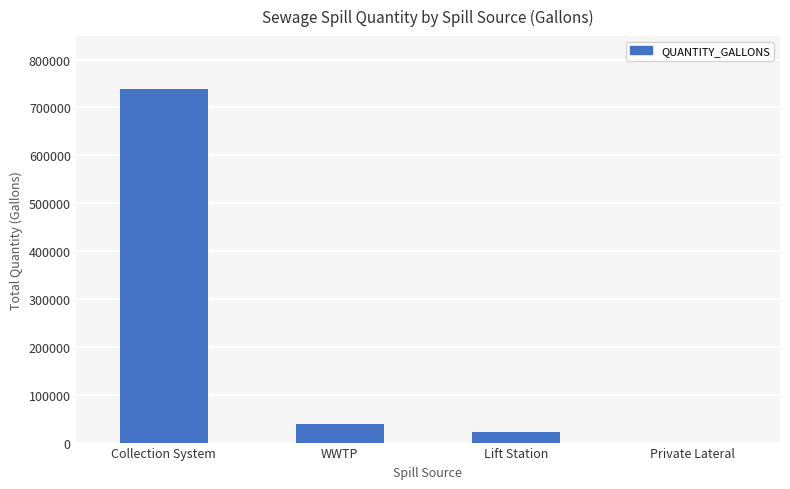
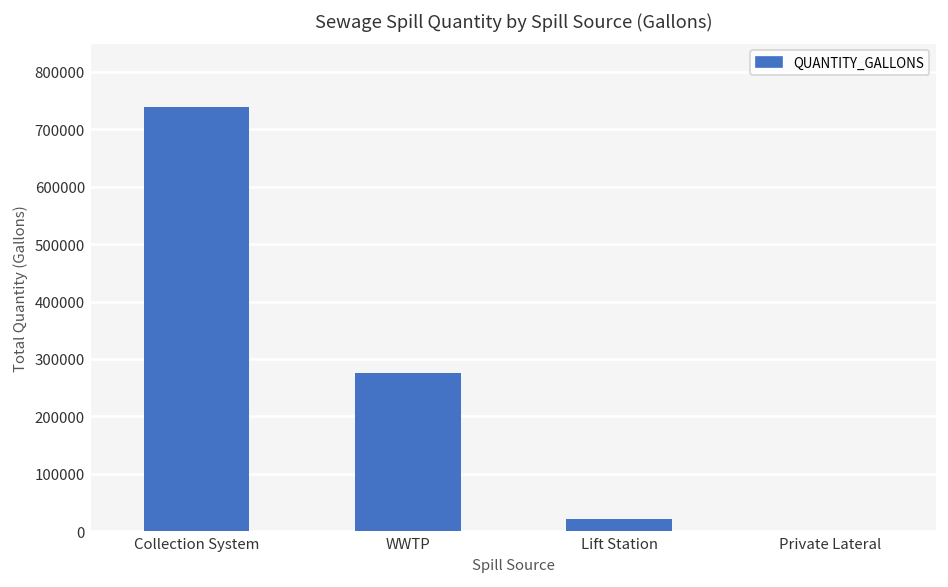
WWTP: 40000 -> 270000
